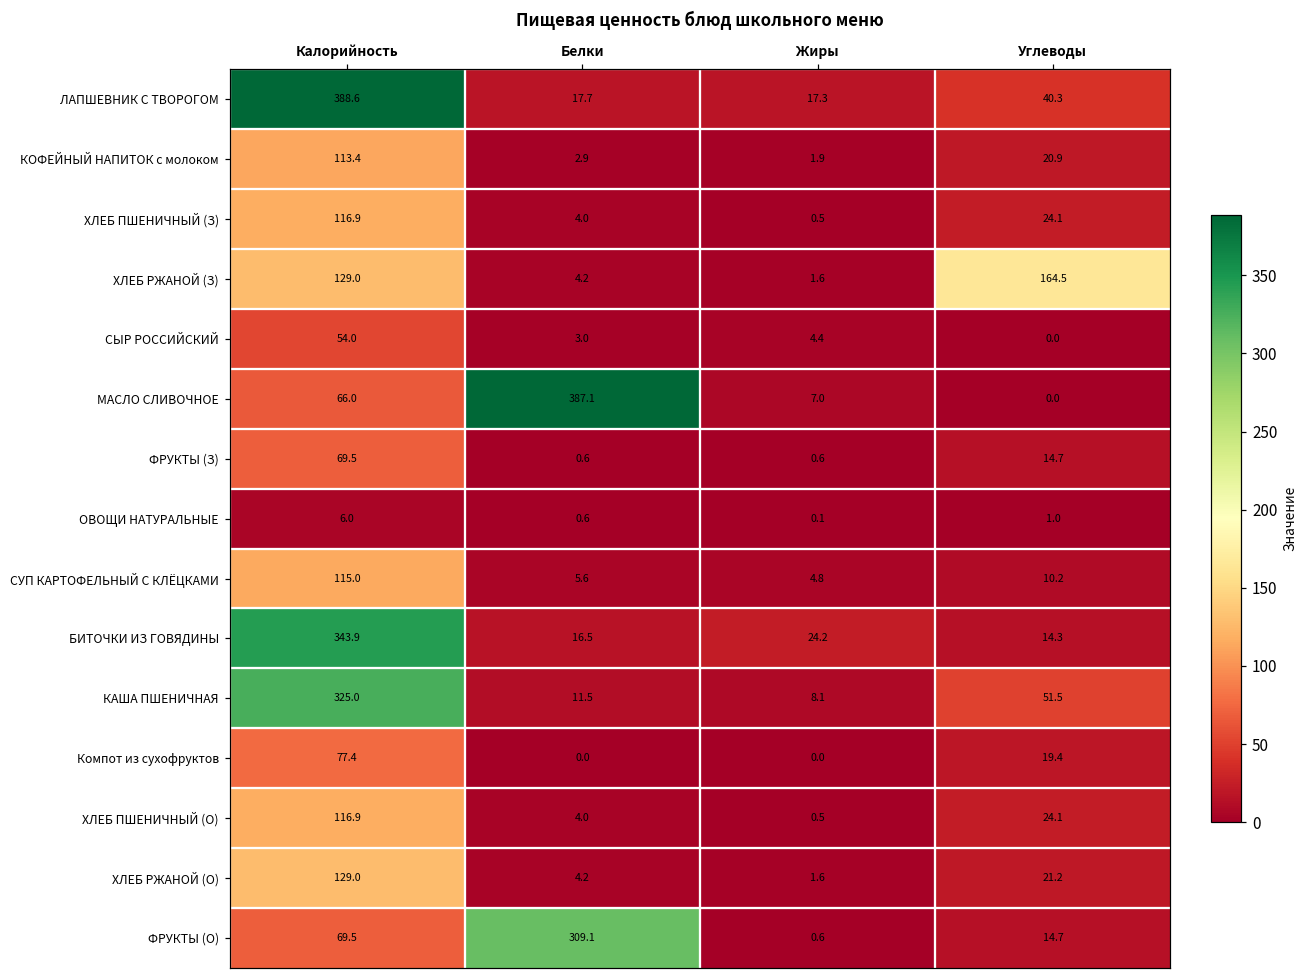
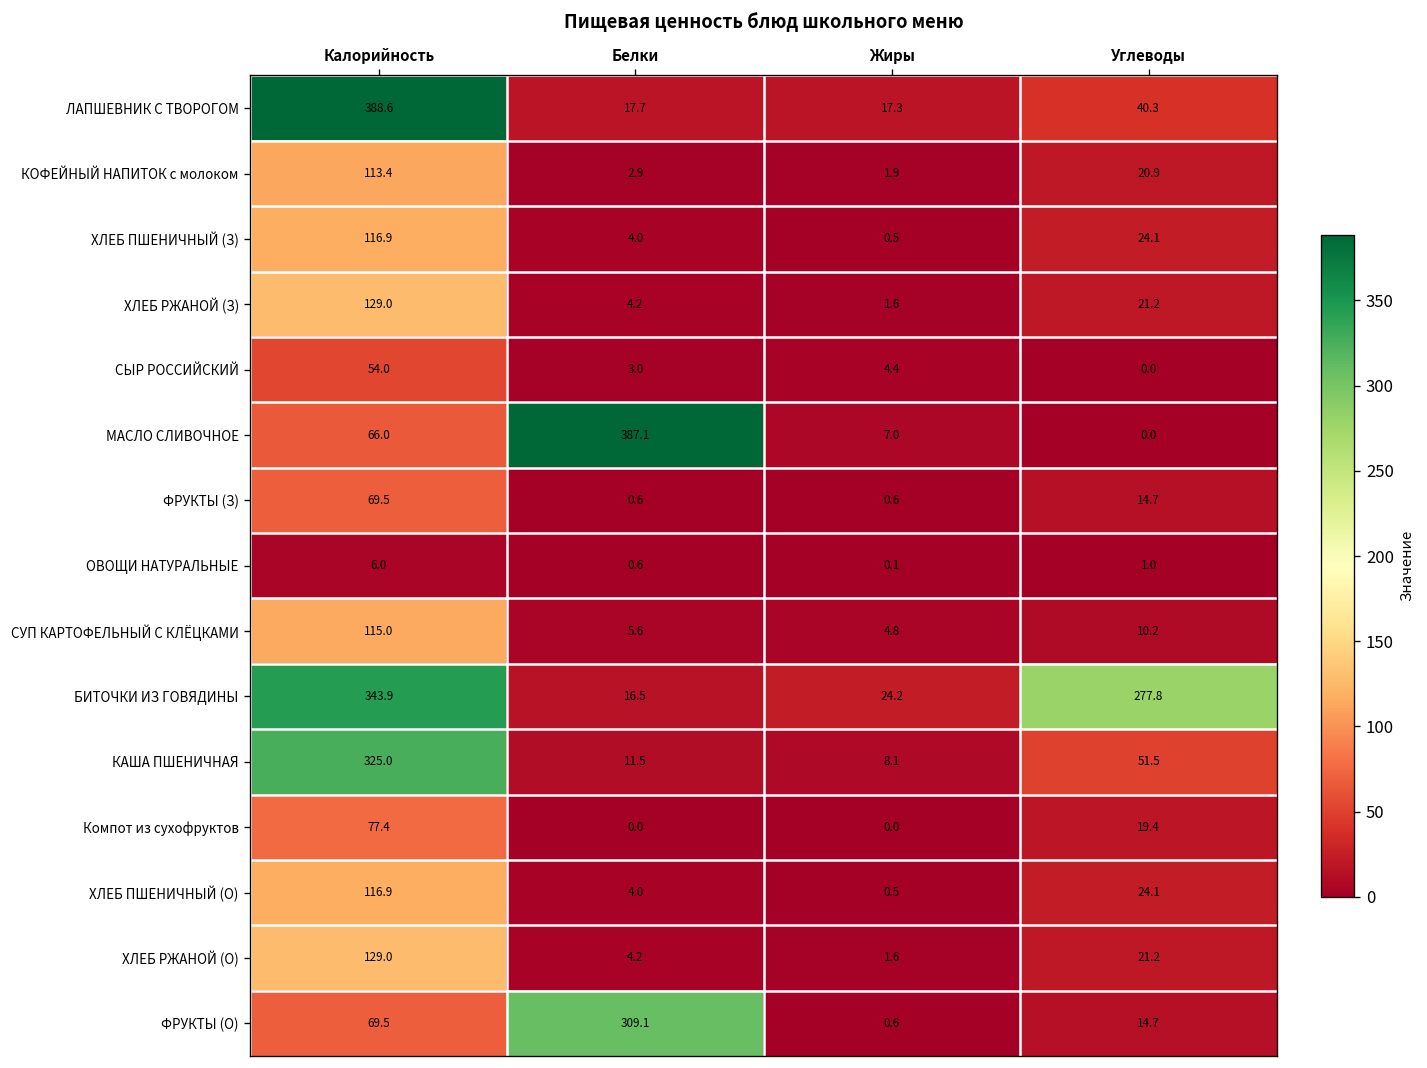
ХЛЕБ РЖАНОЙ (З), Углеводы: 164.5 -> 21.2
БИТОЧКИ ИЗ ГОВЯДИНЫ, Углеводы: 14.3 -> 277.8
